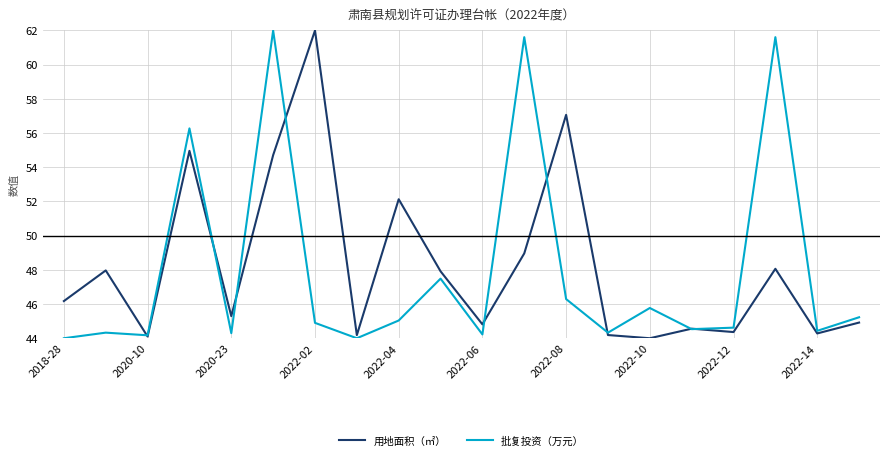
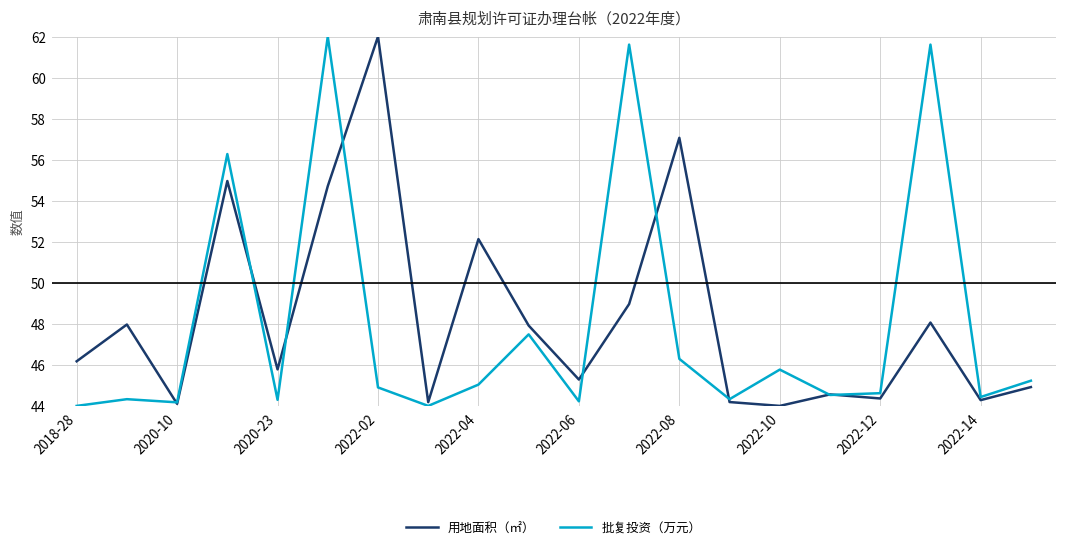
用地面积（㎡）, 2020-23: 45.3 -> 45.8
用地面积（㎡）, 2022-06: 44.8 -> 45.3
